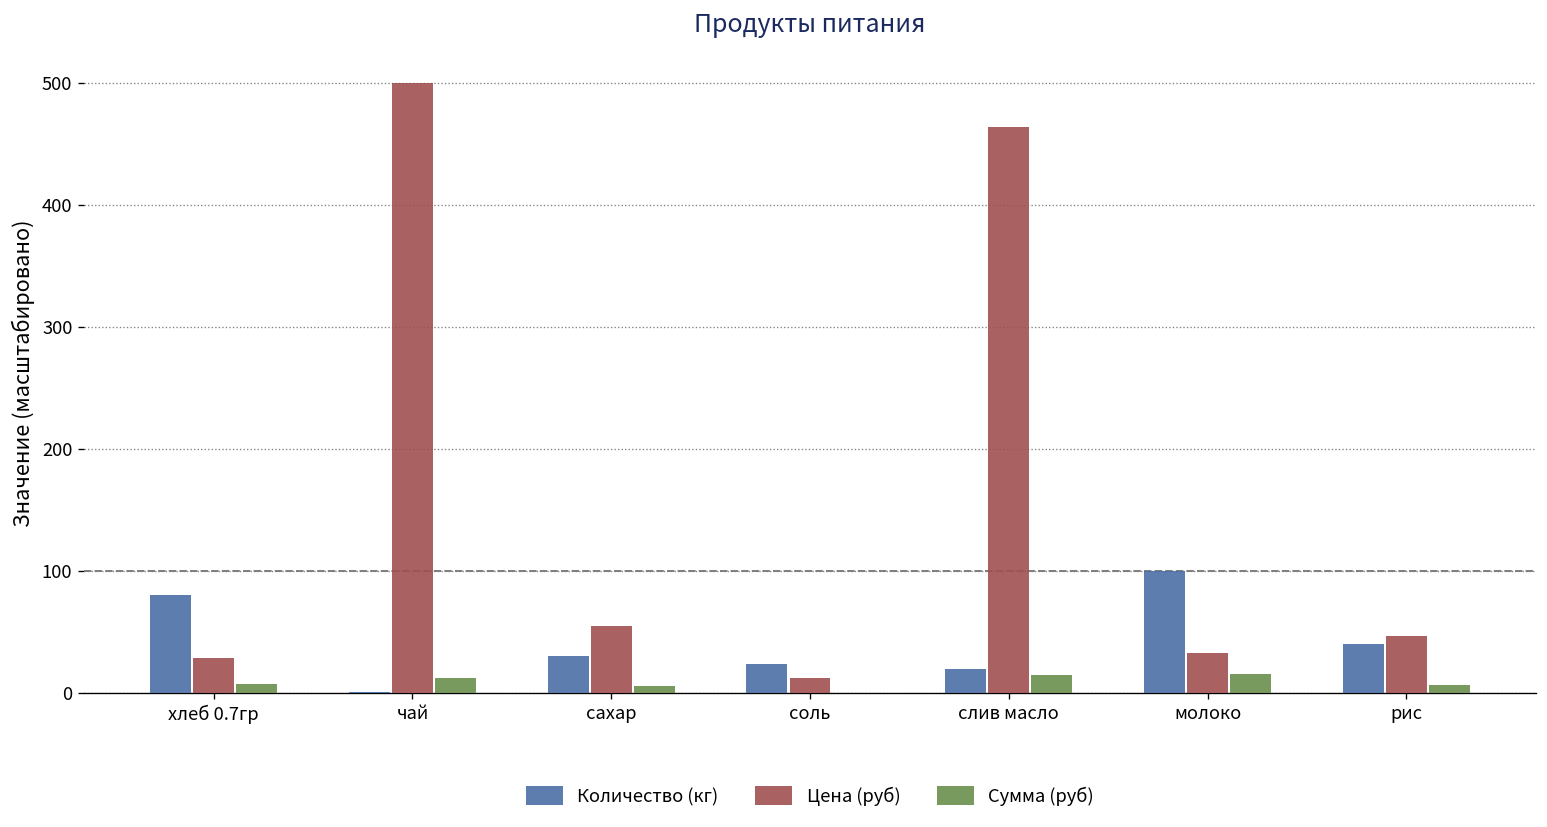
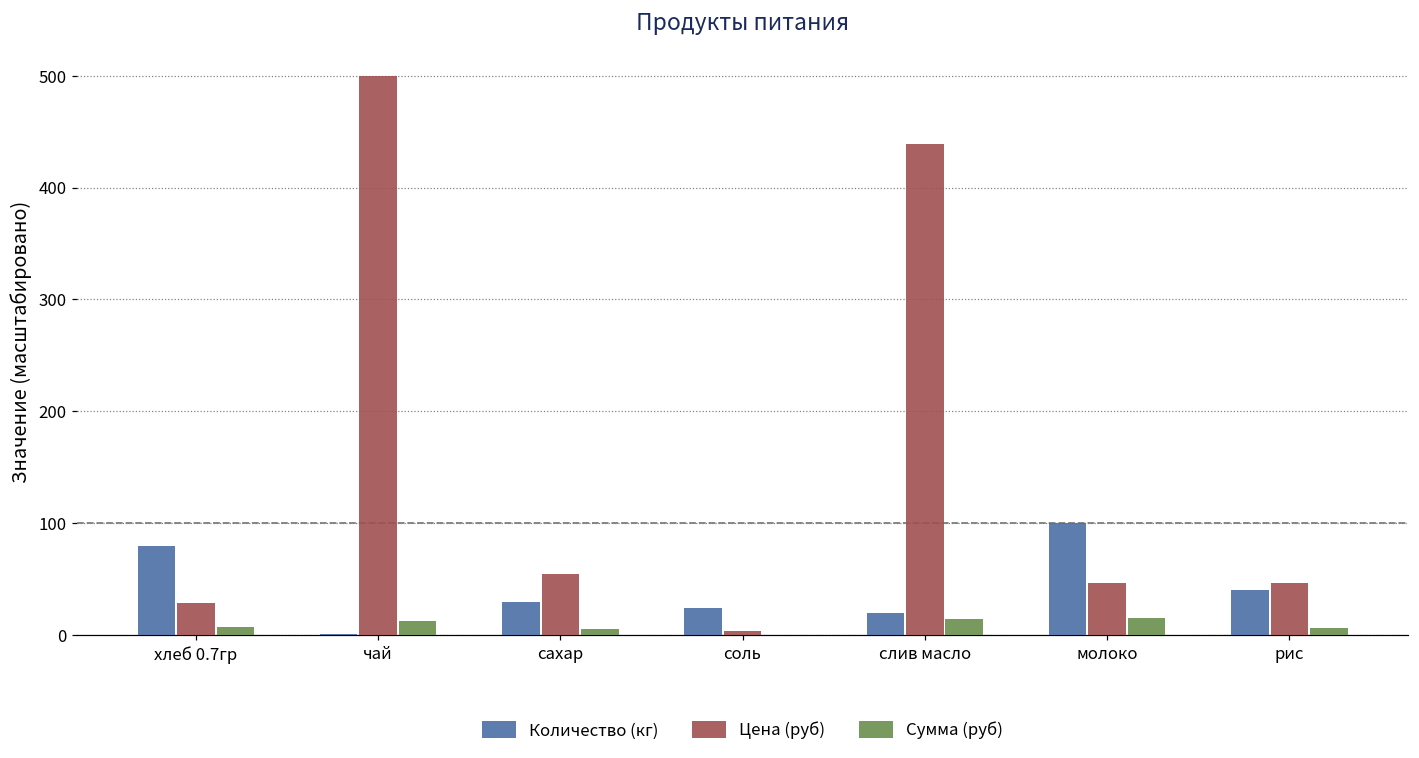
Цена (руб), соль: 12 -> 4
Цена (руб), слив масло: 464 -> 439
Цена (руб), молоко: 32 -> 47
